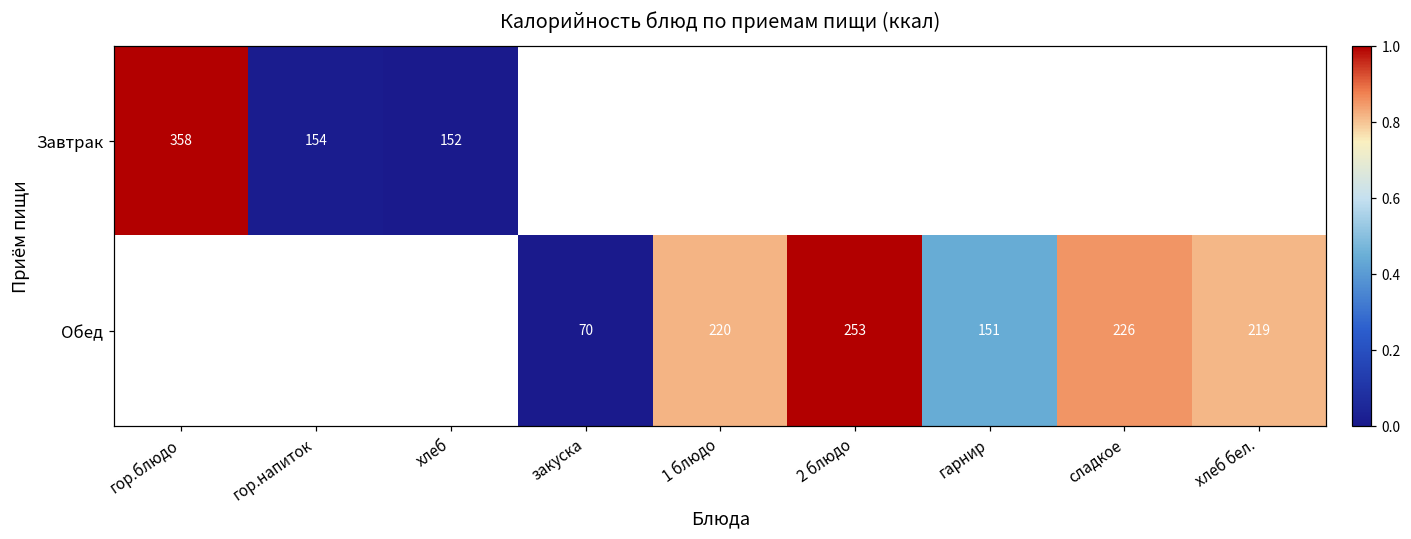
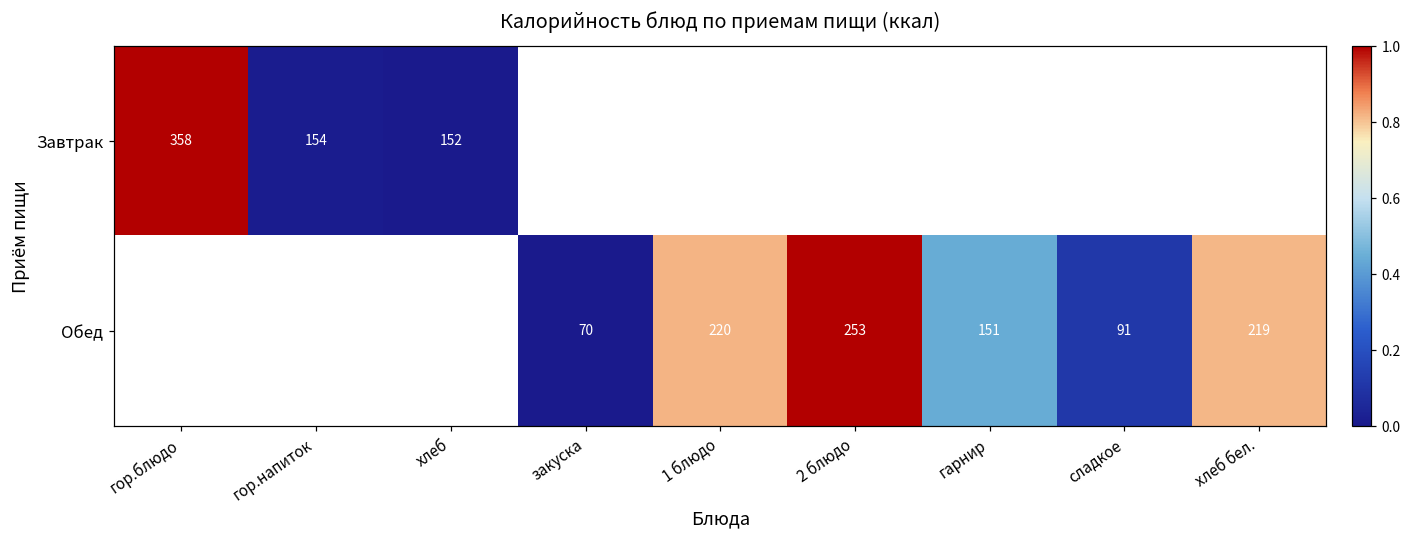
Обед, сладкое: 226 -> 91
